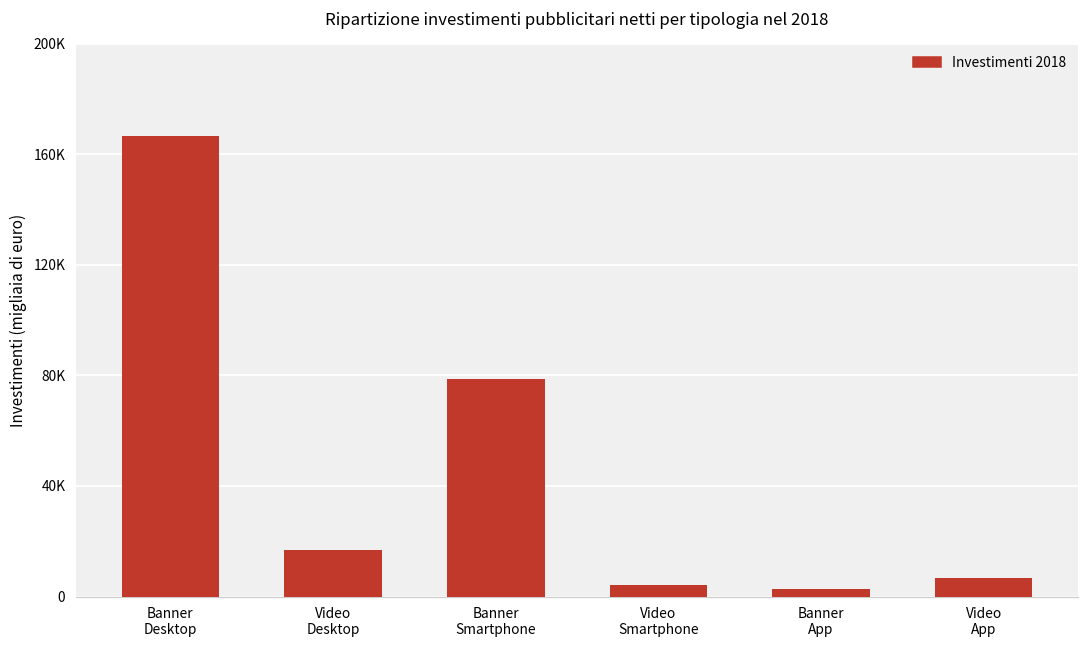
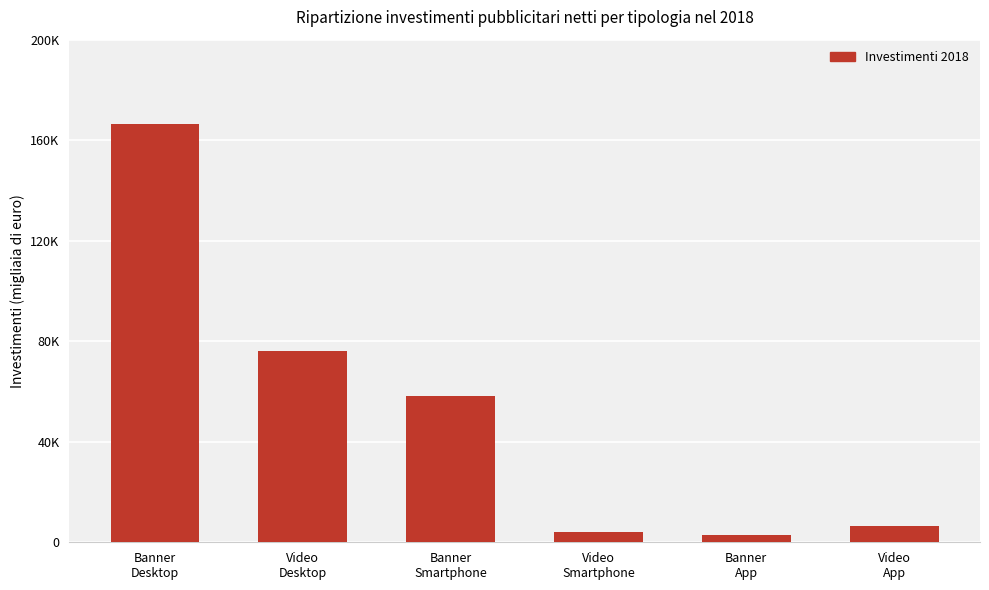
Video Desktop: 17000 -> 76000
Banner Smartphone: 79000 -> 58000
